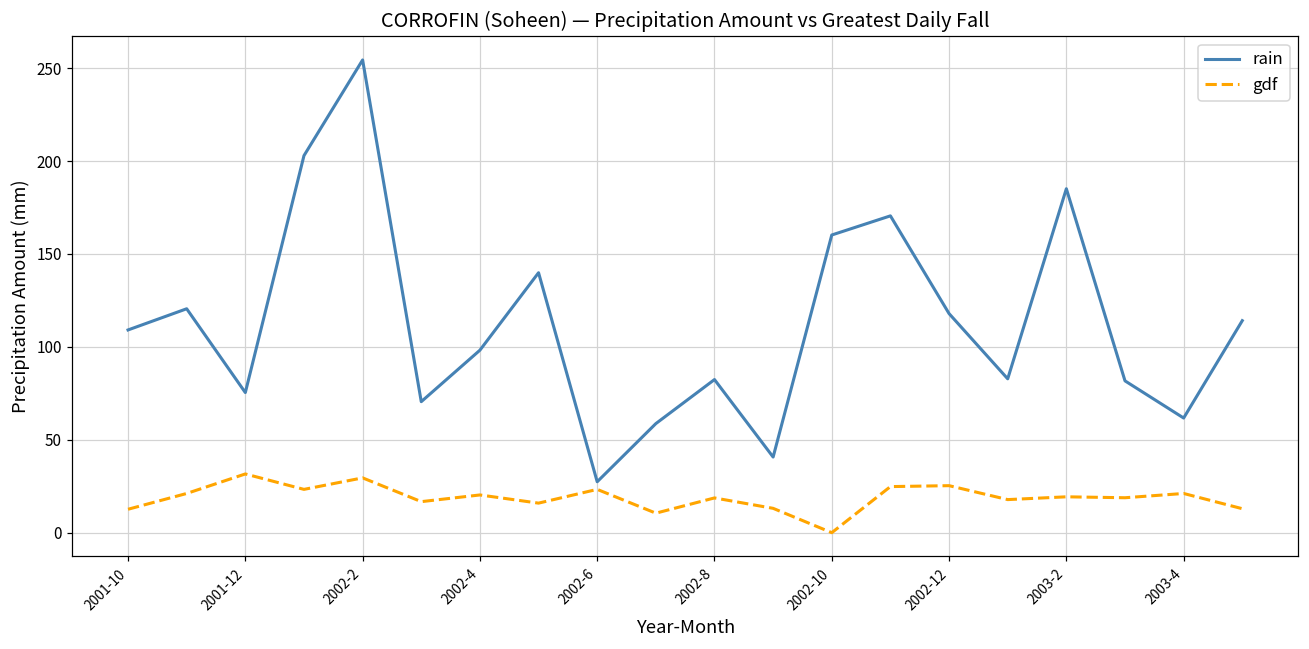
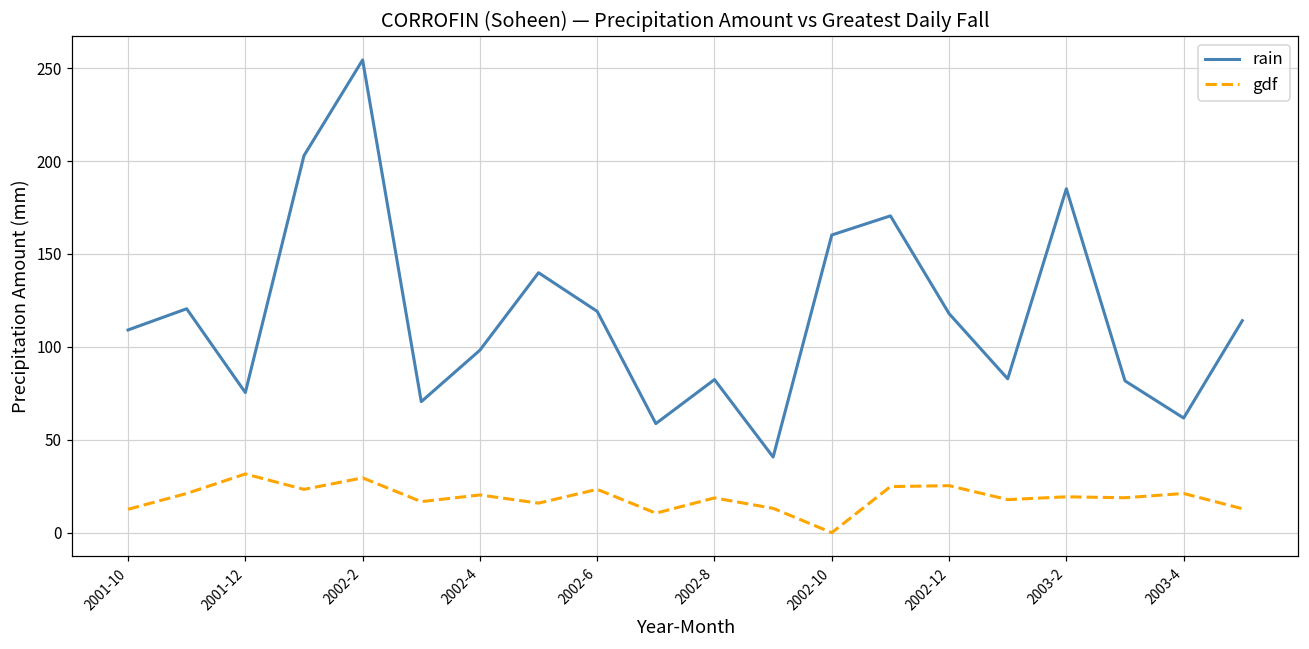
rain, 2002-6: 27 -> 119
